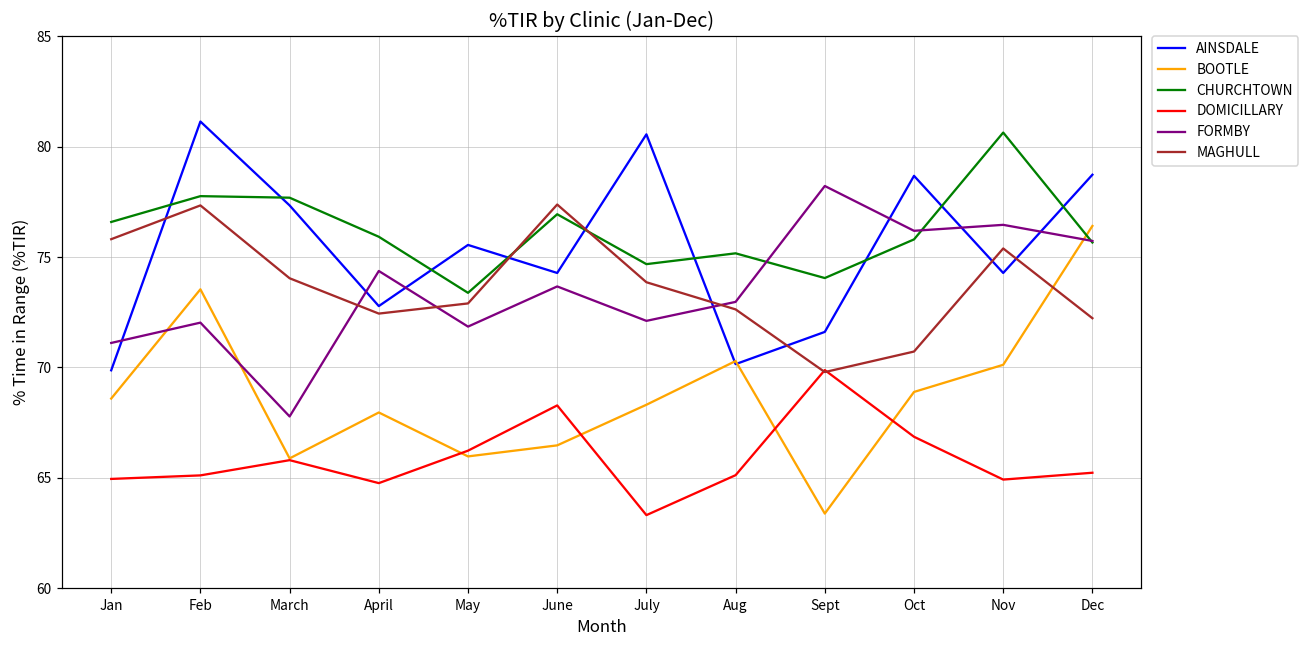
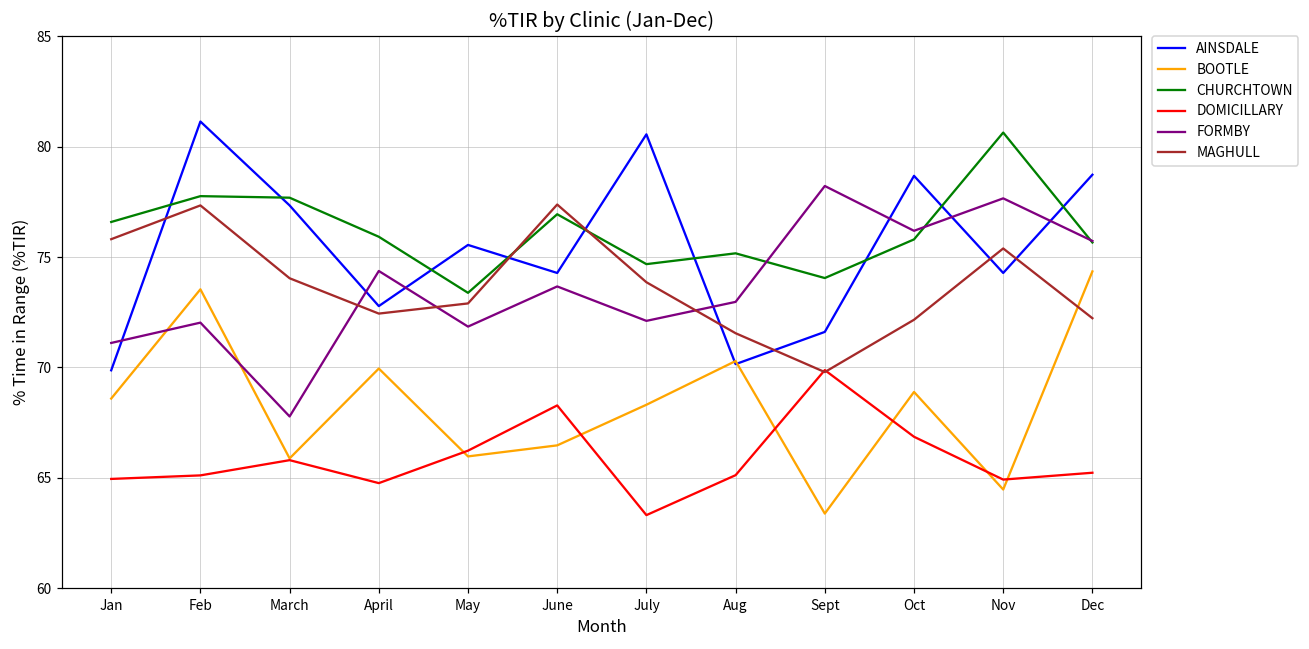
BOOTLE, April: 68.0 -> 70.0
MAGHULL, Aug: 72.6 -> 71.6
MAGHULL, Oct: 70.7 -> 72.2
BOOTLE, Nov: 70.1 -> 64.5
FORMBY, Nov: 76.5 -> 77.7
BOOTLE, Dec: 76.4 -> 74.4
